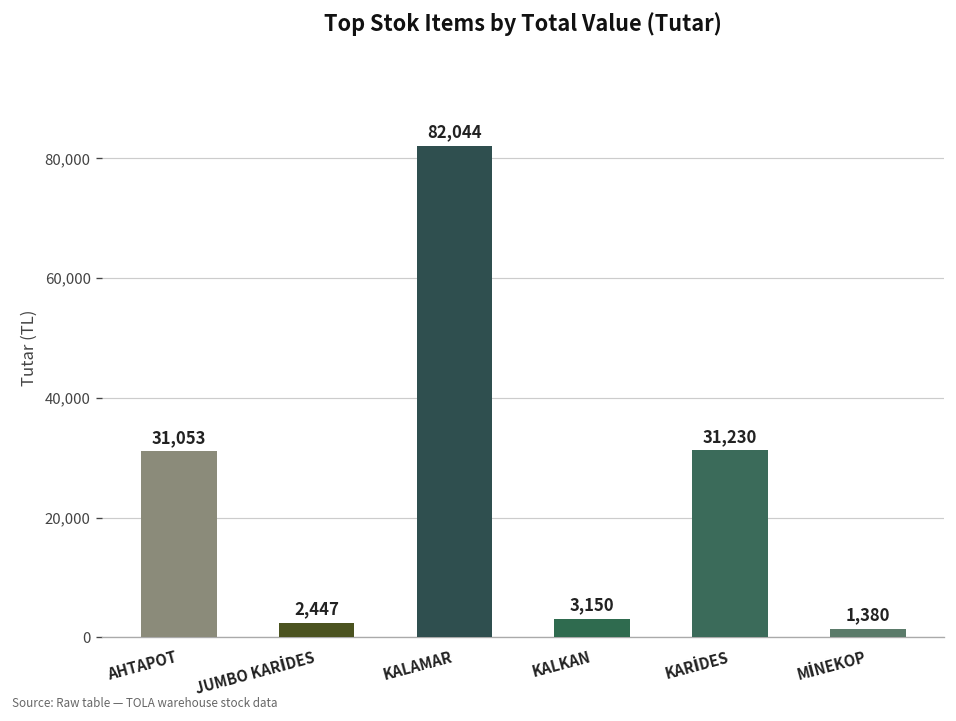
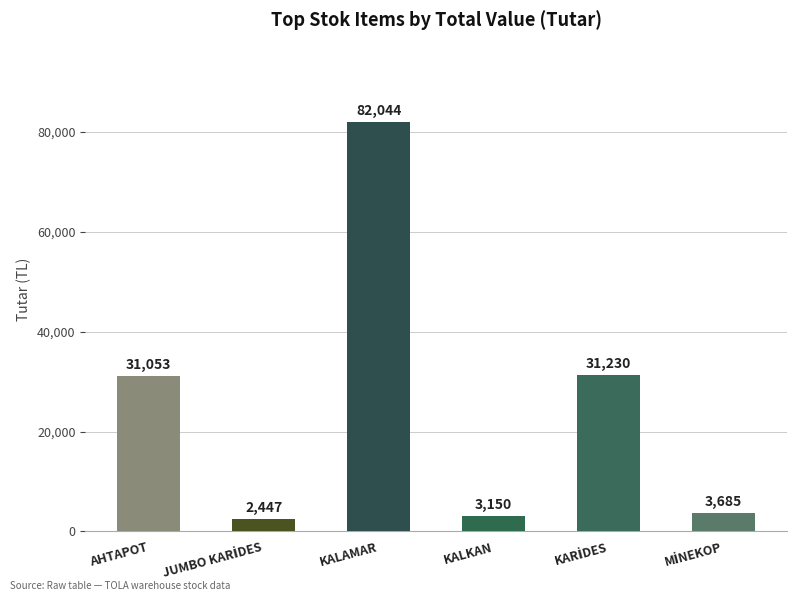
MİNEKOP: 1,380 -> 3,685
